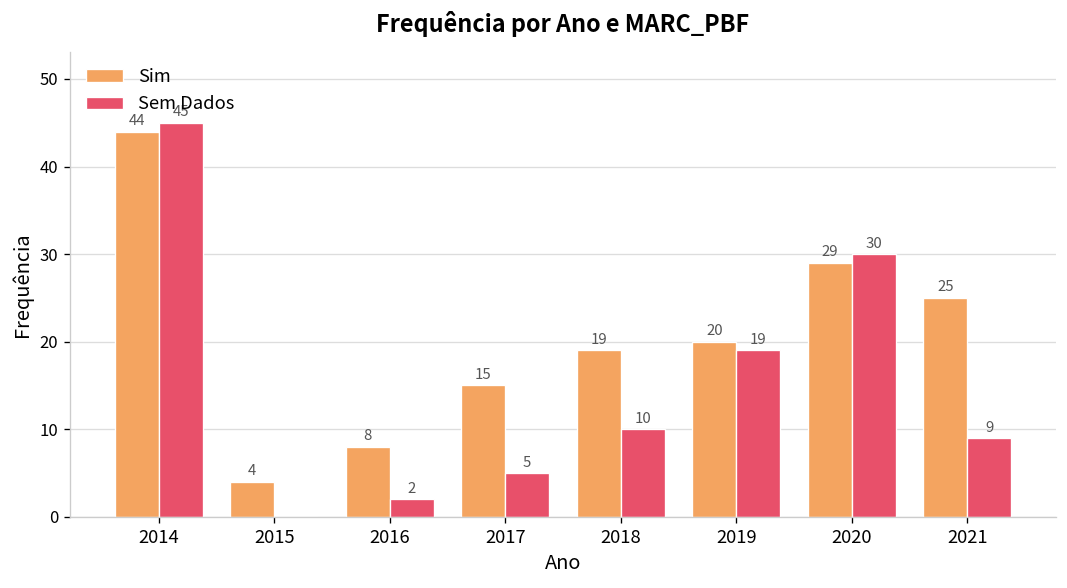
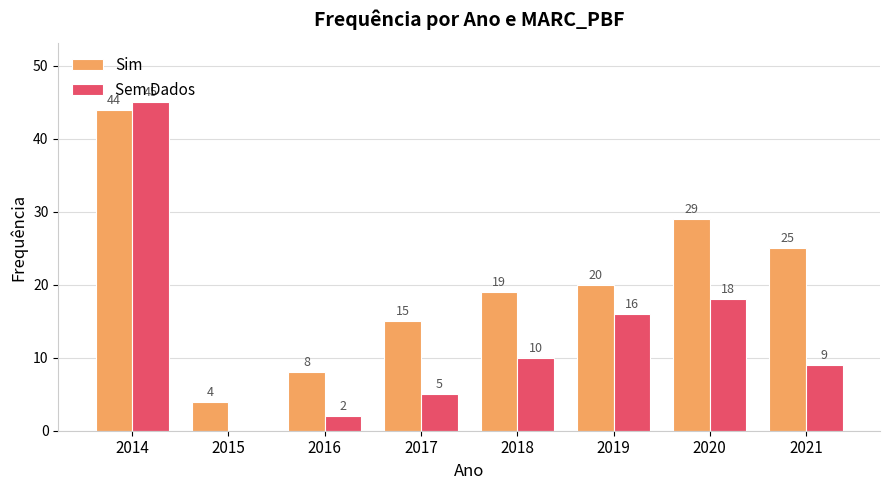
Sem Dados, 2019: 19 -> 16
Sem Dados, 2020: 30 -> 18
